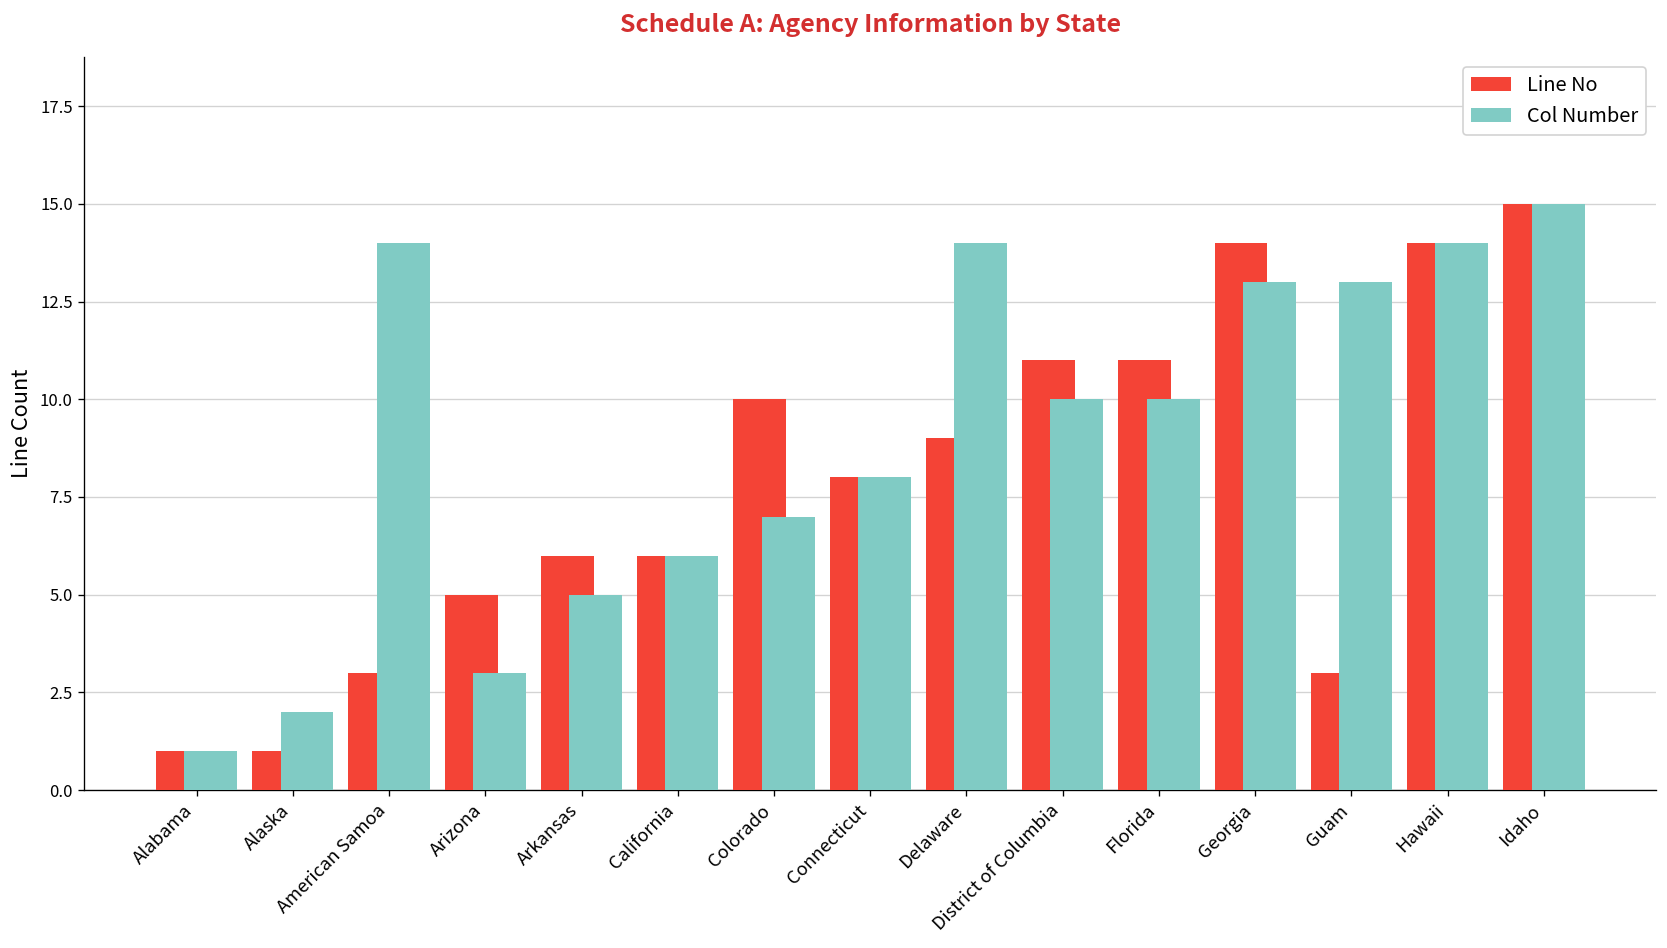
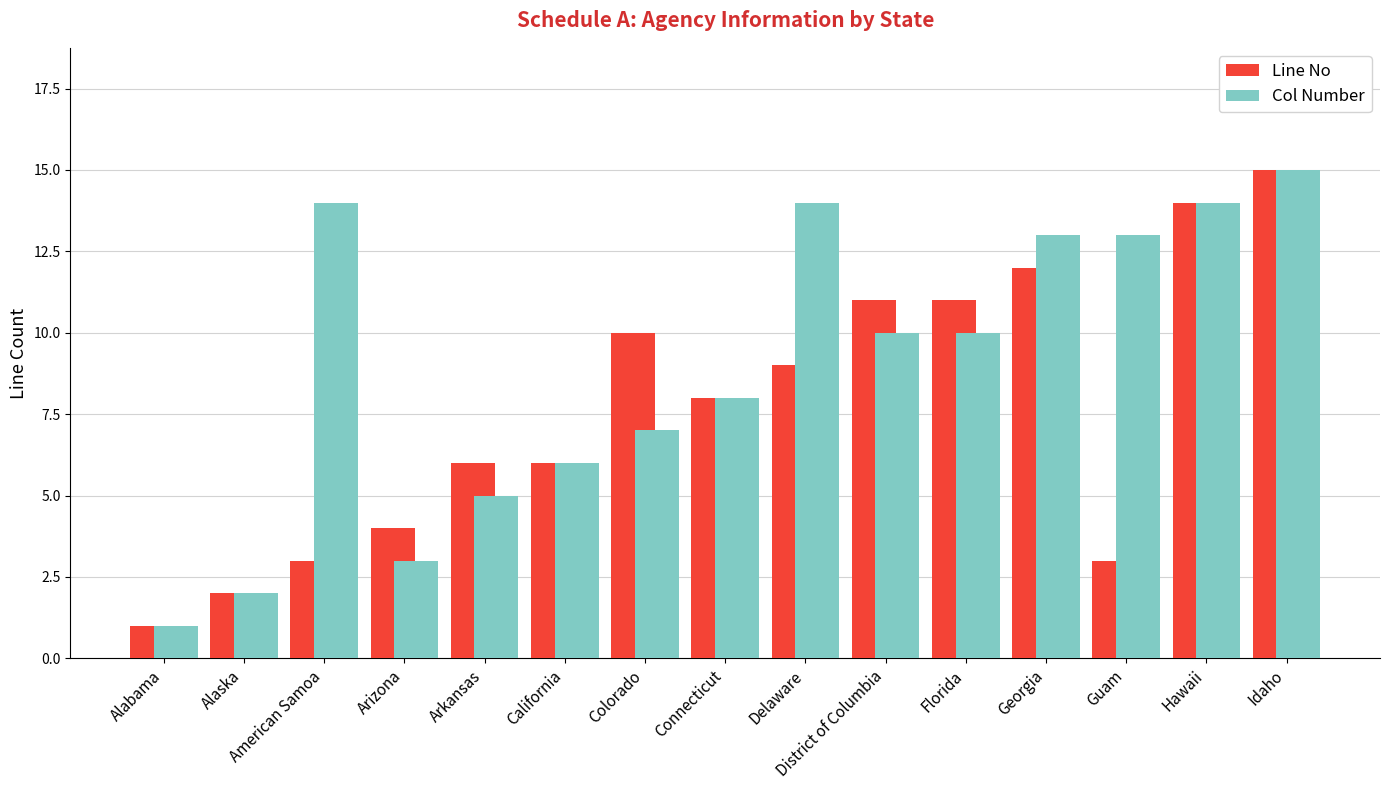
Line No, Alaska: 1 -> 2
Line No, Arizona: 5 -> 4
Line No, Georgia: 14 -> 12
